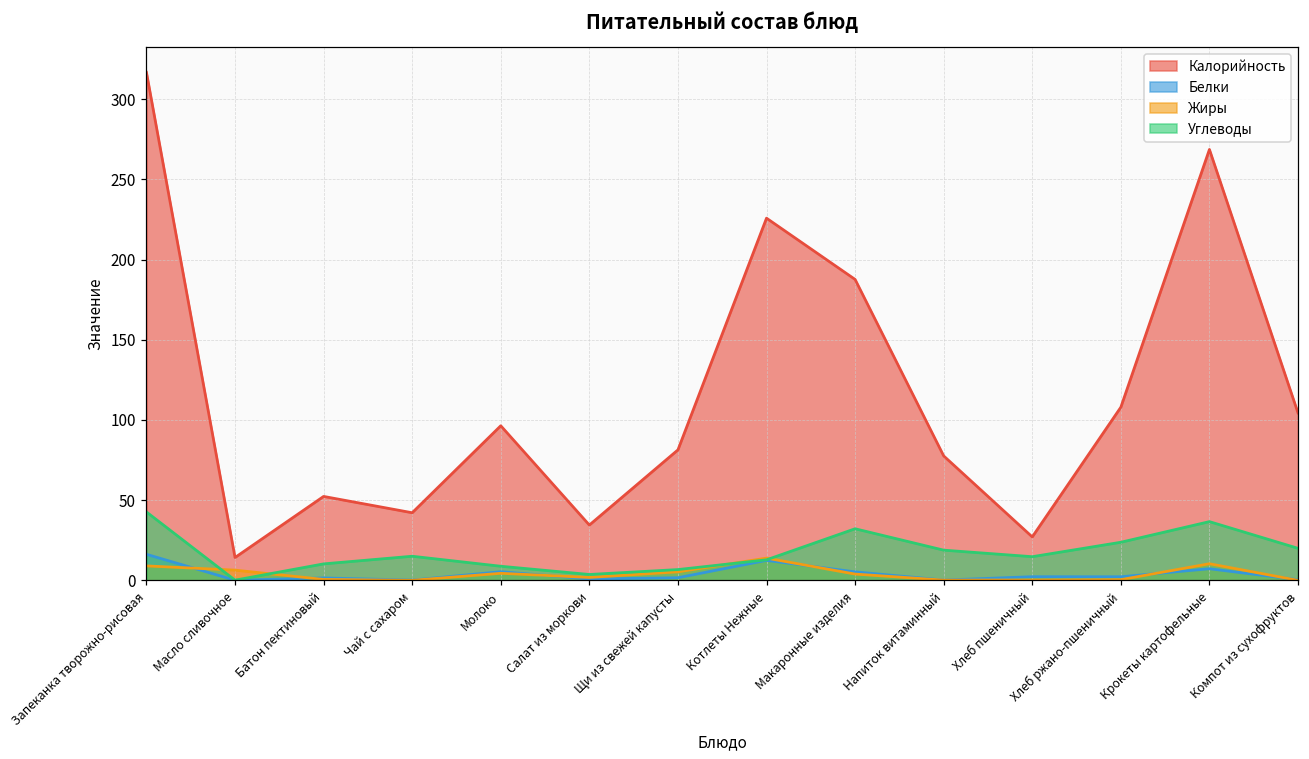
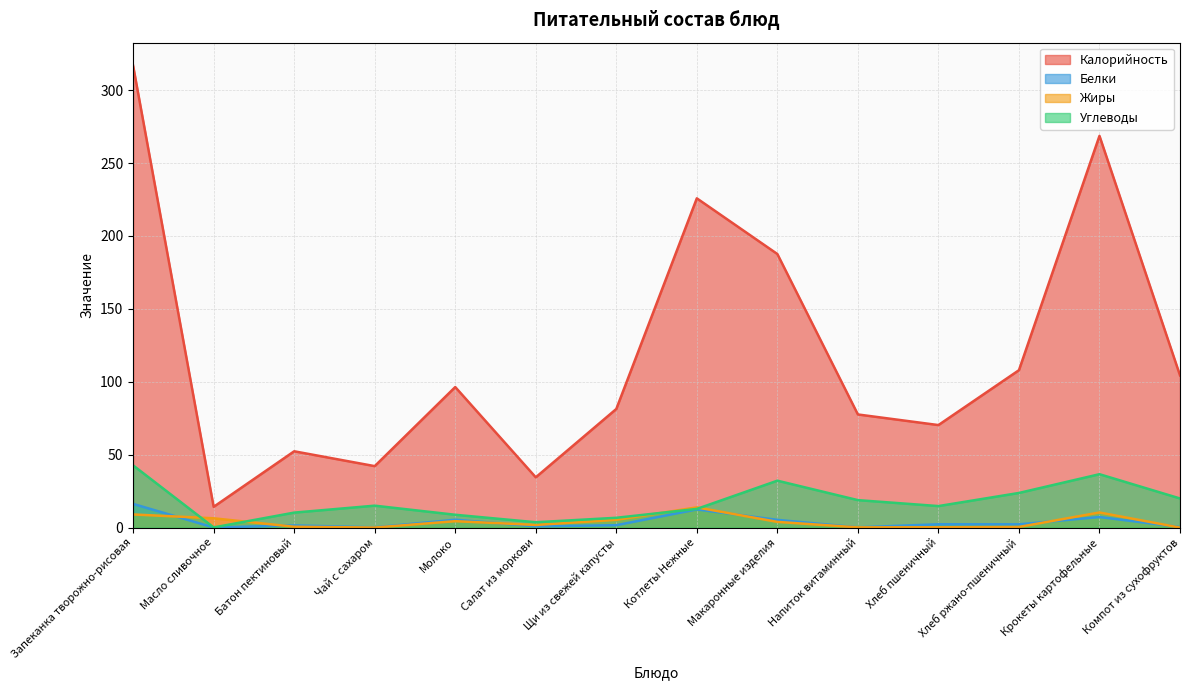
Калорийность, Хлеб пшеничный: 27 -> 70
